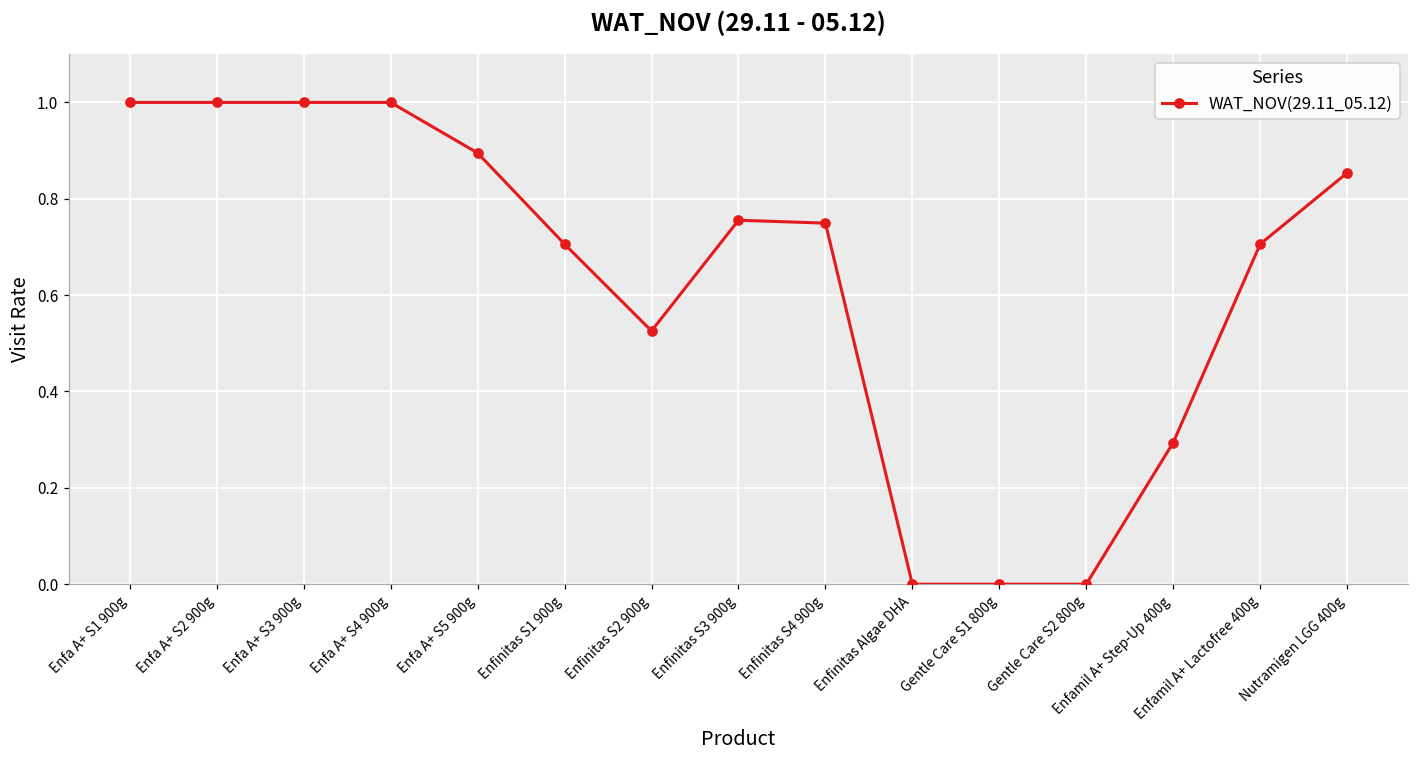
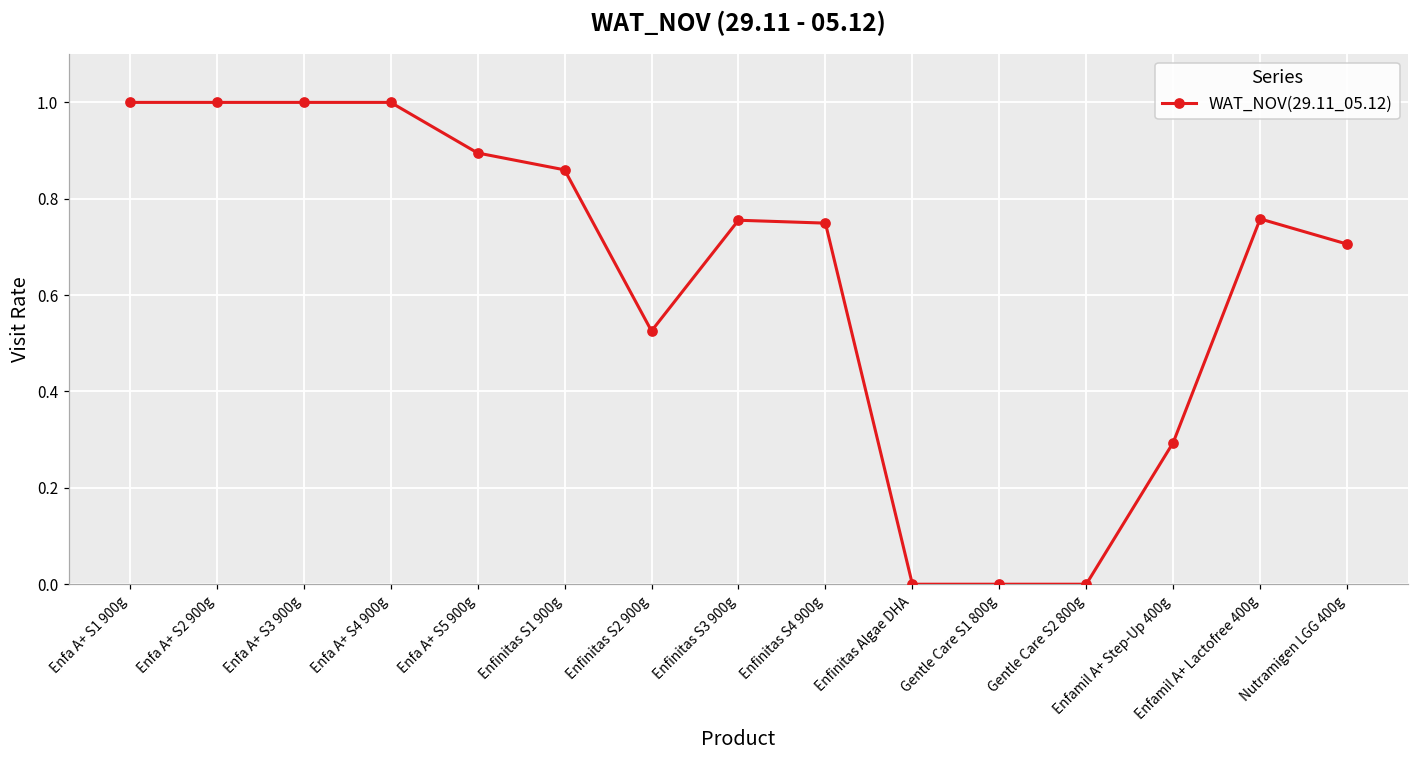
Enfinitas S1 900g: 0.71 -> 0.86
Enfamil A+ Lactofree 400g: 0.71 -> 0.76
Nutramigen LGG 400g: 0.85 -> 0.71
